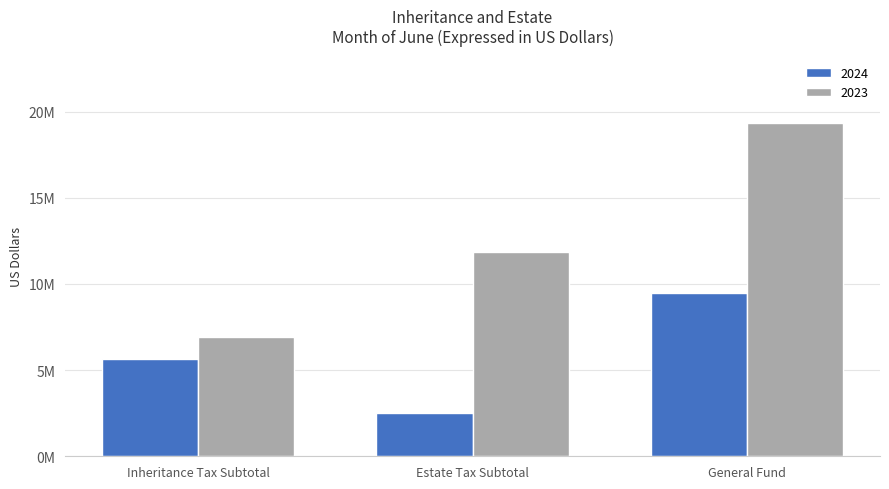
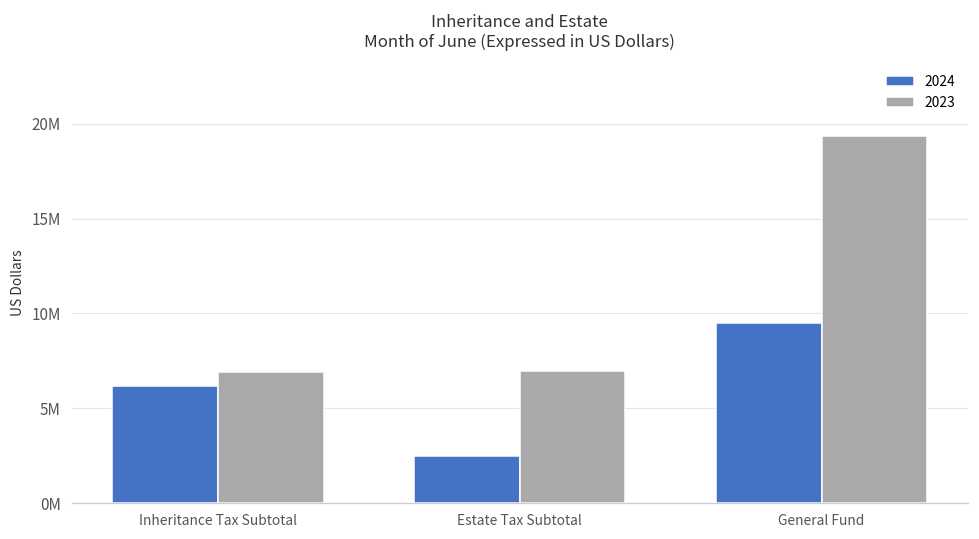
2024, Inheritance Tax Subtotal: 5700000 -> 6100000
2023, Estate Tax Subtotal: 11900000 -> 7000000
